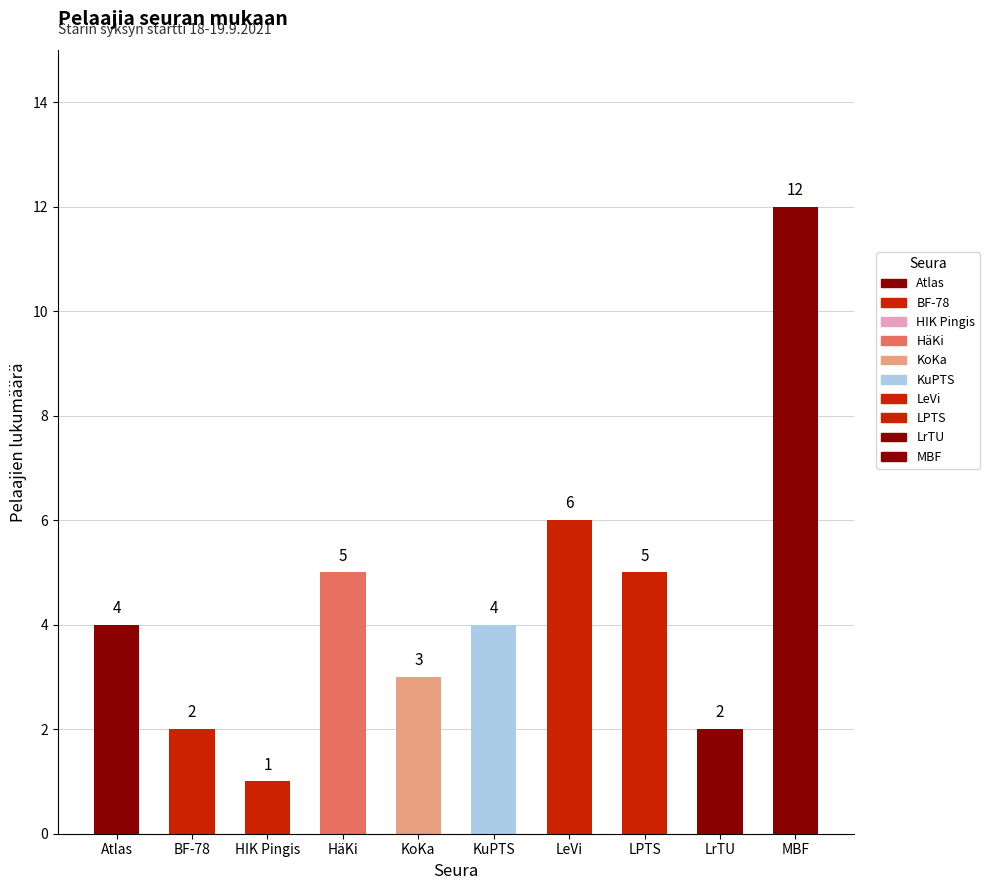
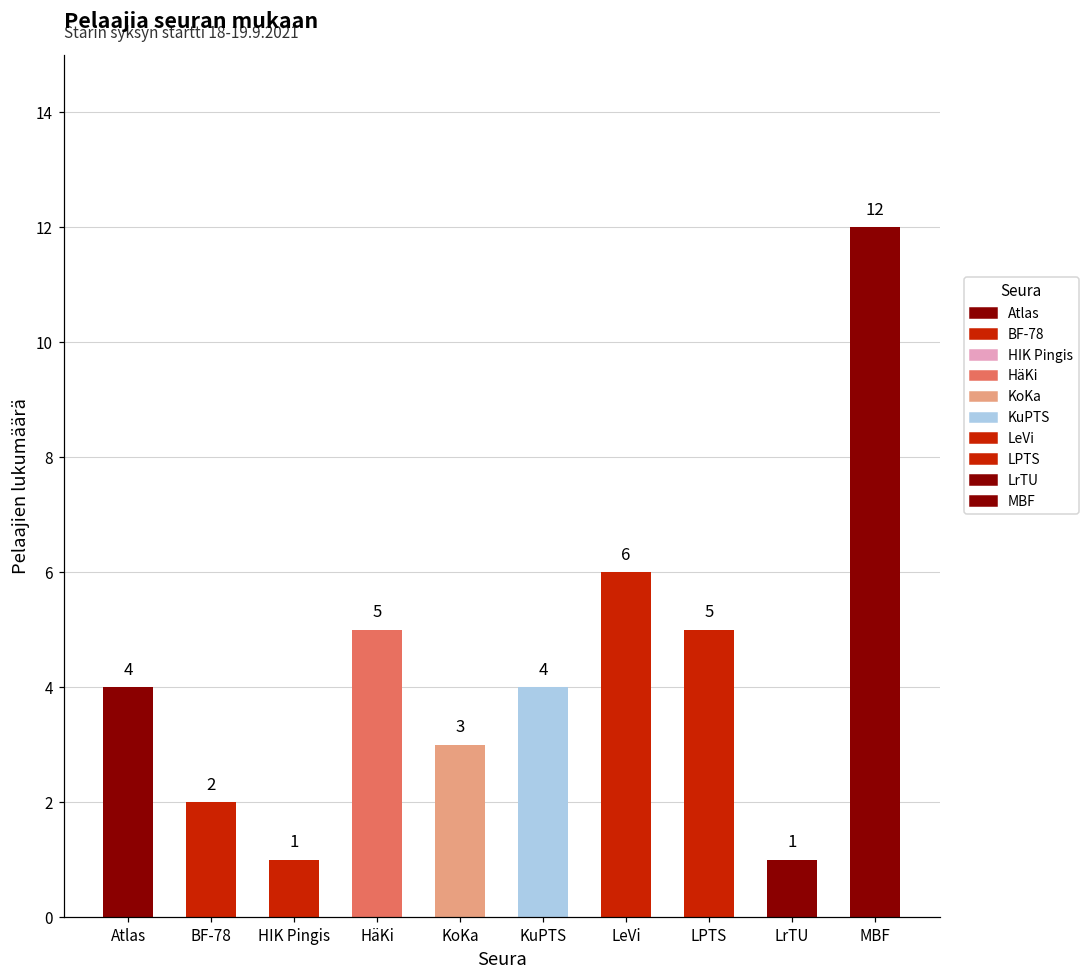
LrTU: 2 -> 1
